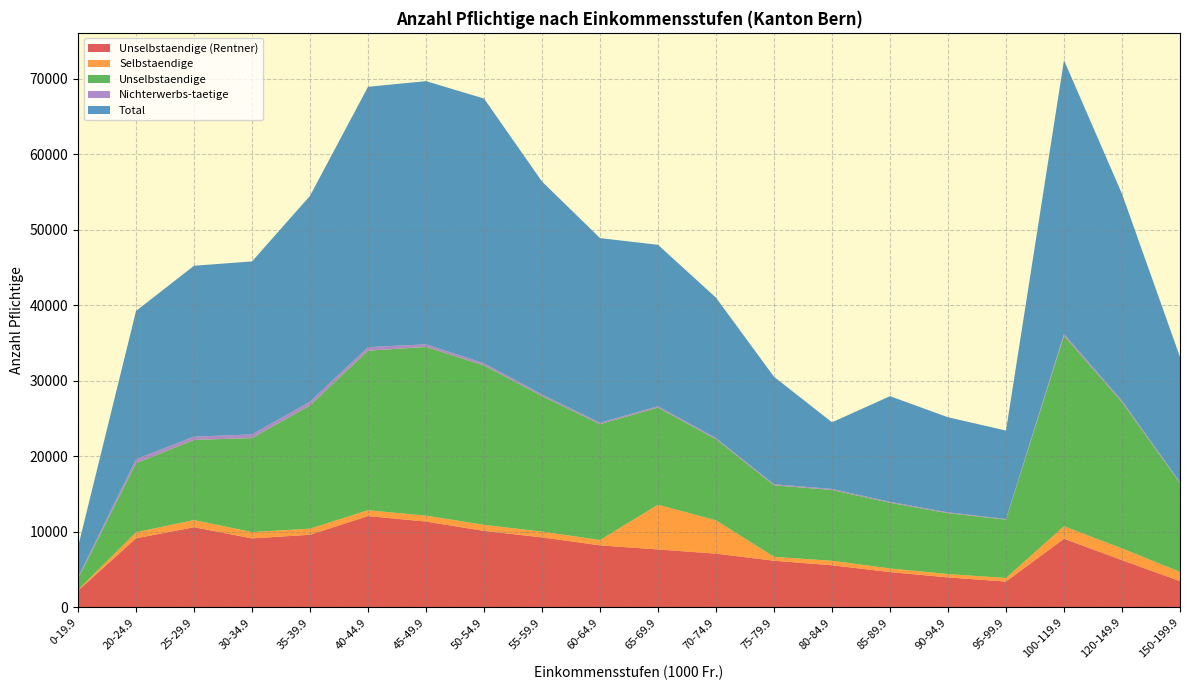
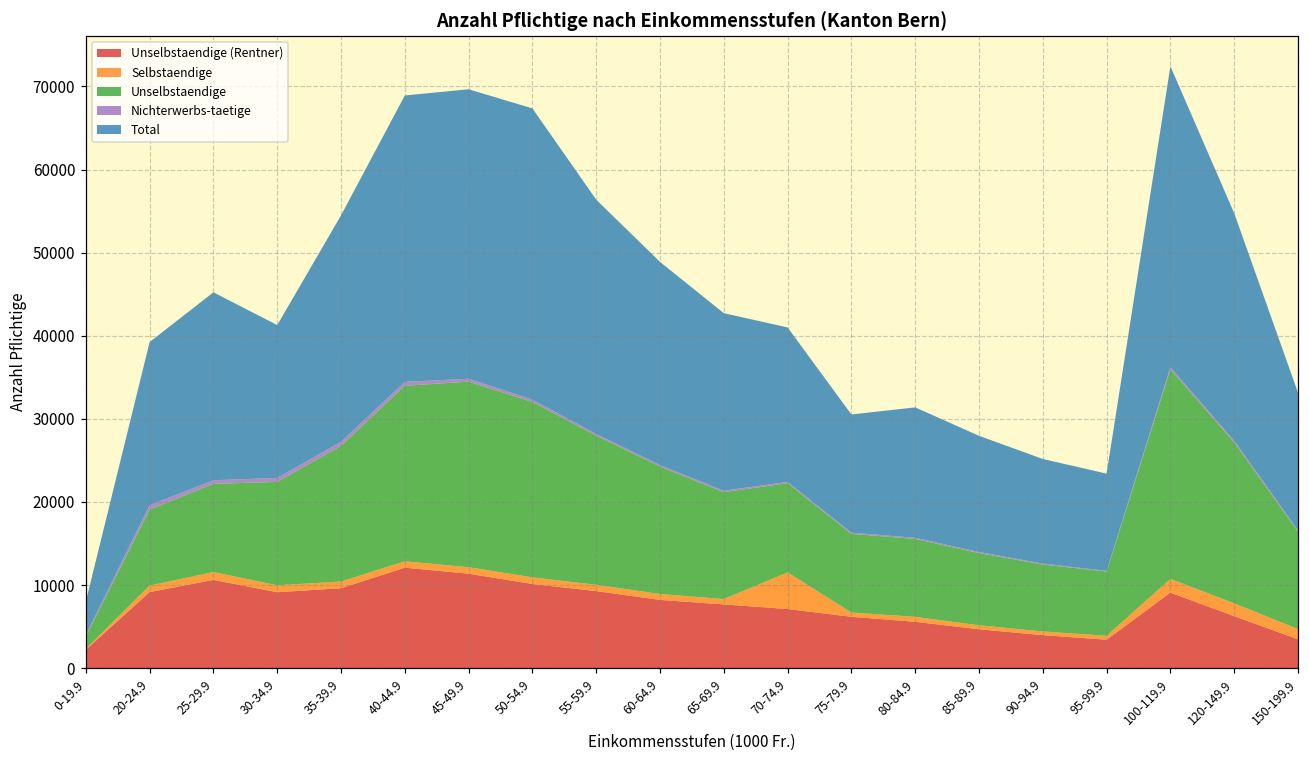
Total, 30-34.9: 23000 -> 18000
Selbstaendige, 65-69.9: 6000 -> 1000
Total, 80-84.9: 9000 -> 16000
